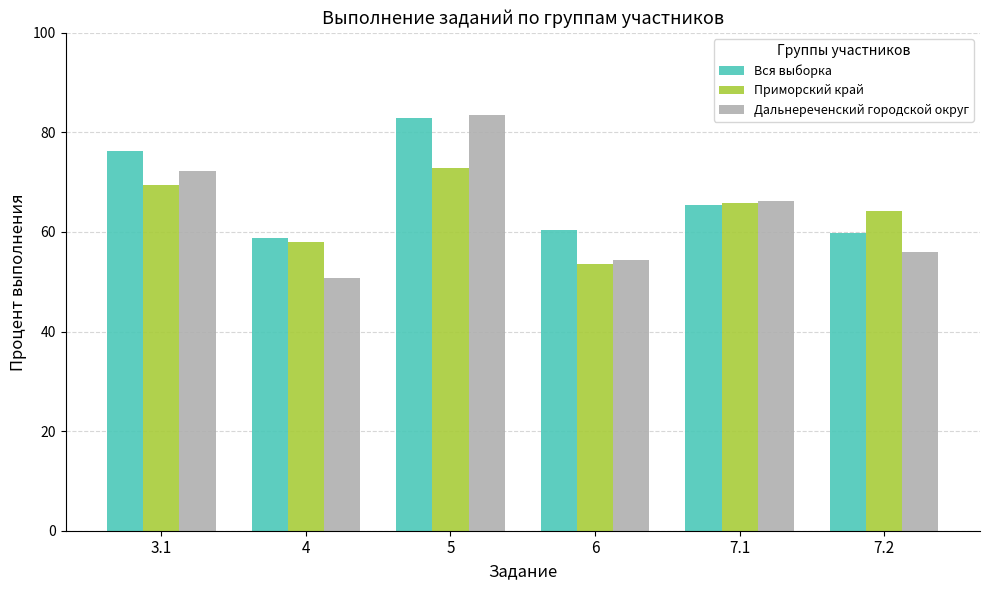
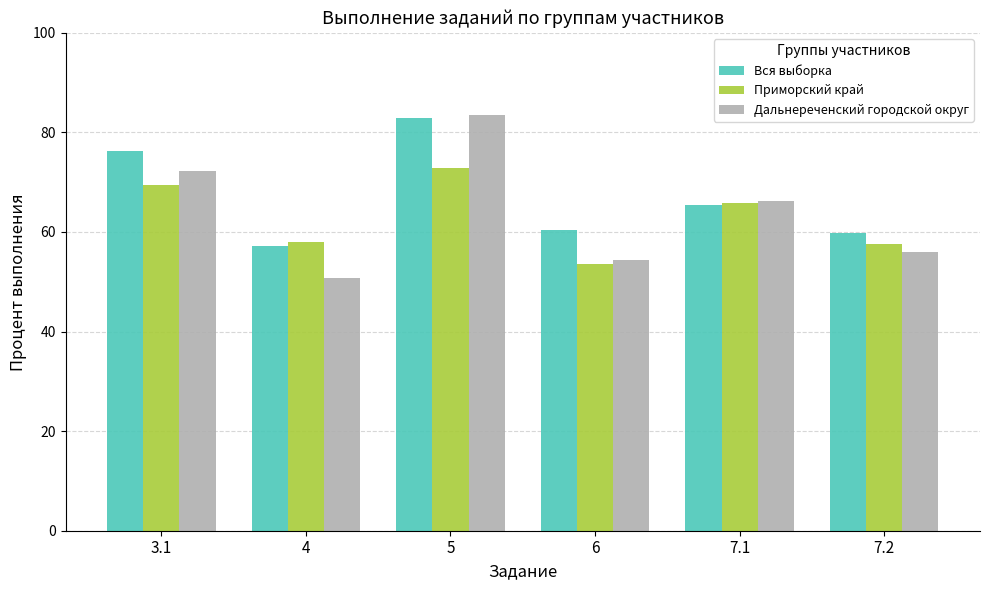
Вся выборка, 4: 59 -> 57
Приморский край, 7.2: 64 -> 58
